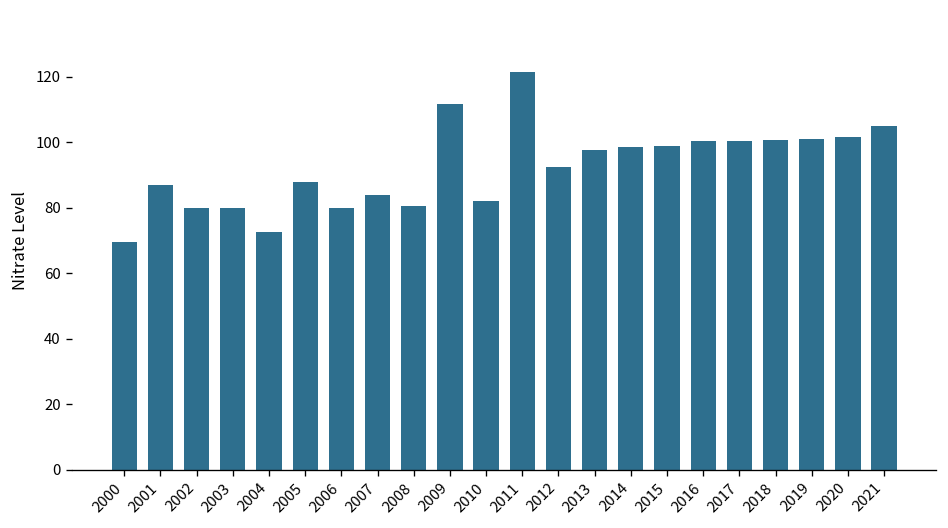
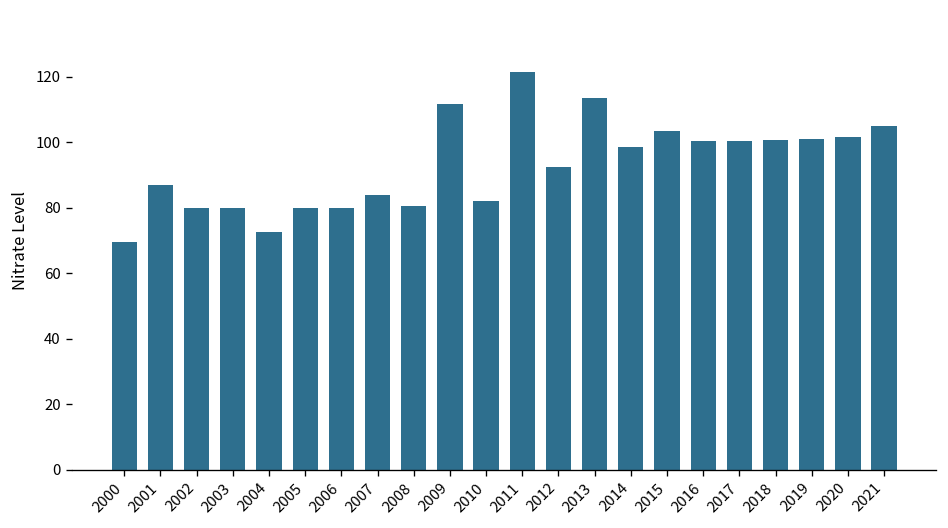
2005: 88 -> 80
2013: 98 -> 114
2015: 99 -> 104
